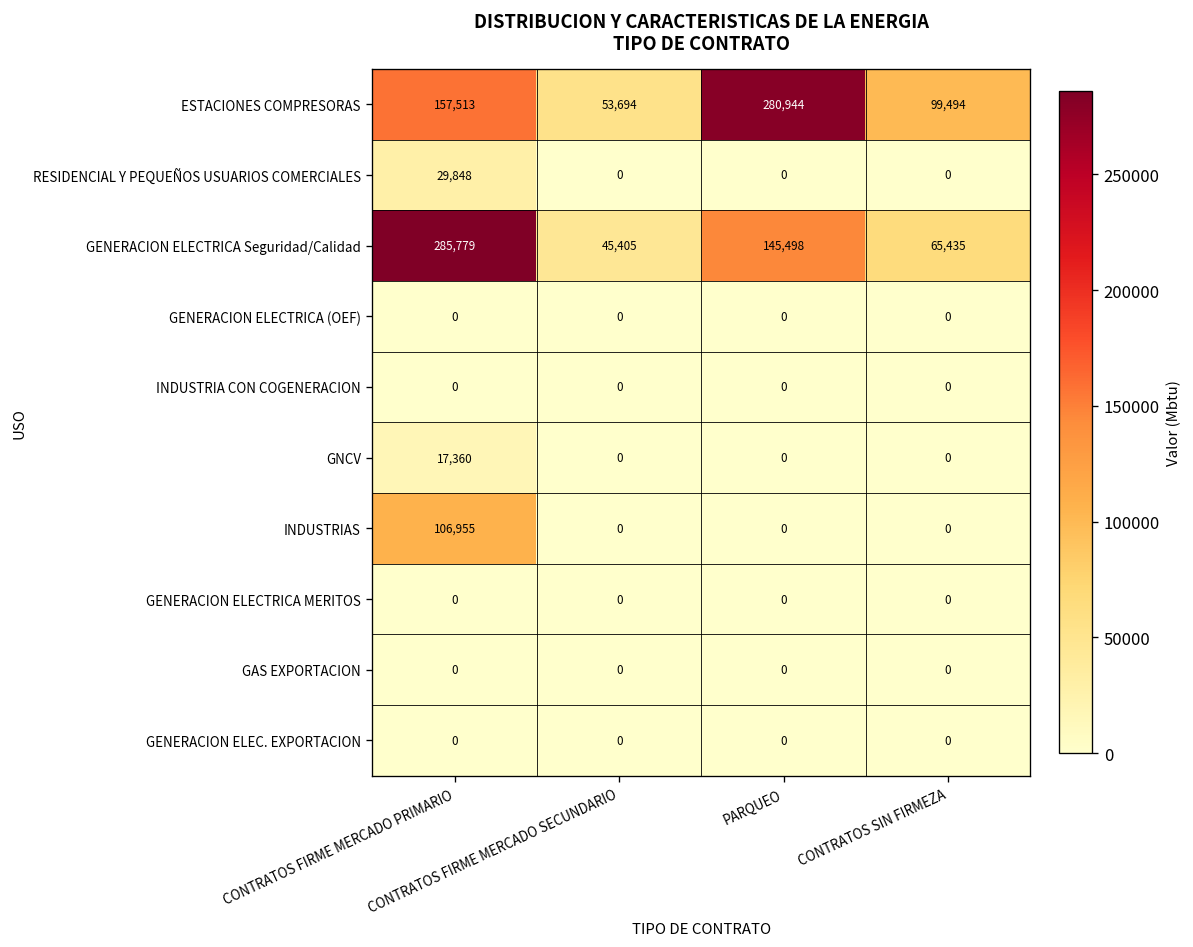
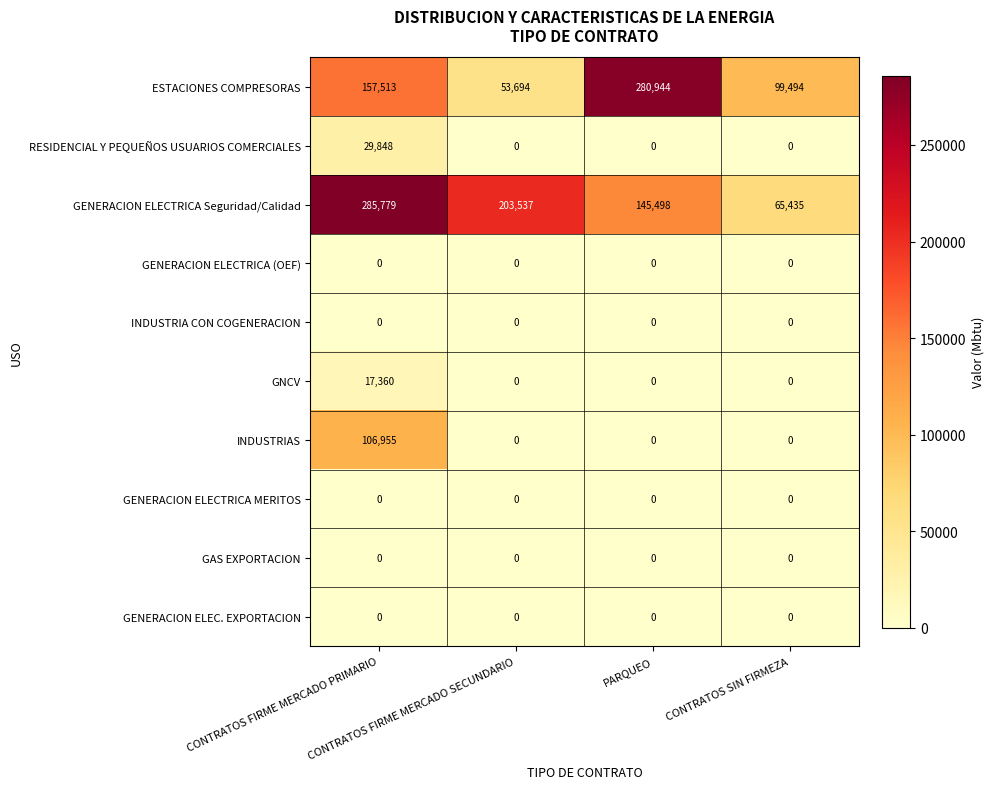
GENERACION ELECTRICA Seguridad/Calidad, CONTRATOS FIRME MERCADO SECUNDARIO: 45,405 -> 203,537
